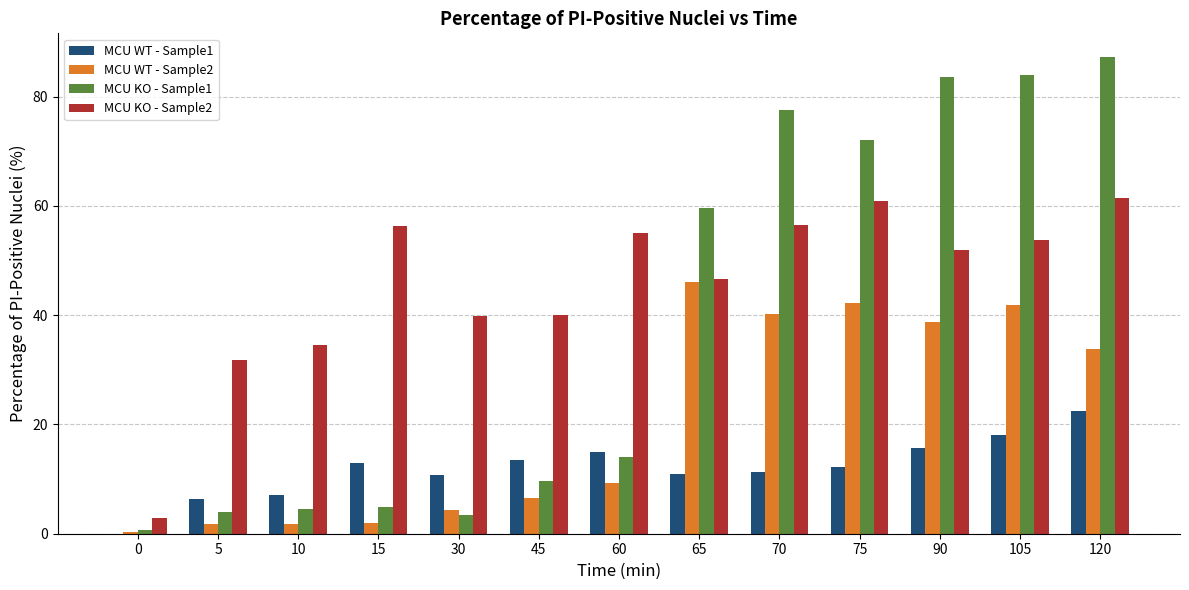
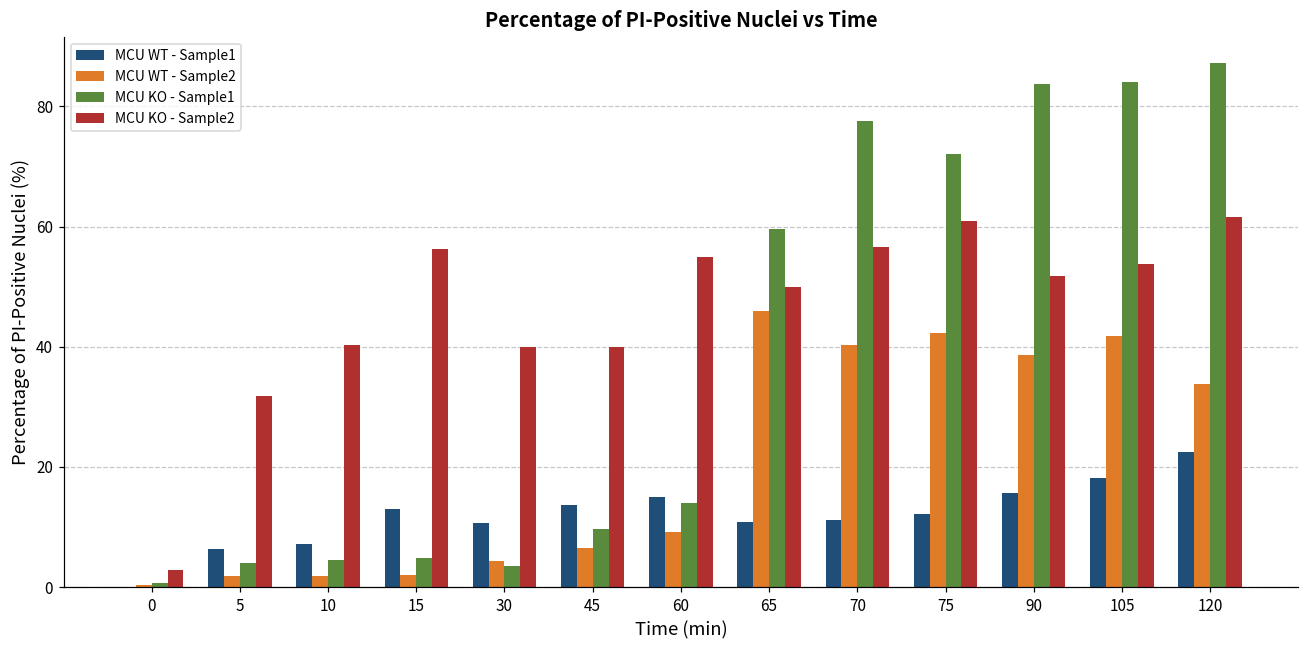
MCU KO - Sample2, 10: 35 -> 40
MCU KO - Sample2, 65: 47 -> 50
